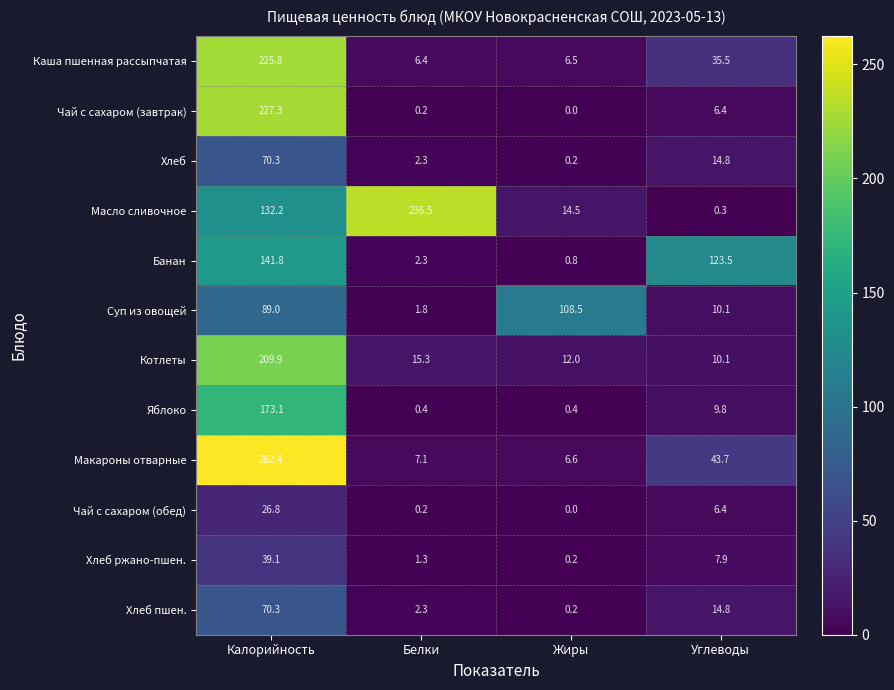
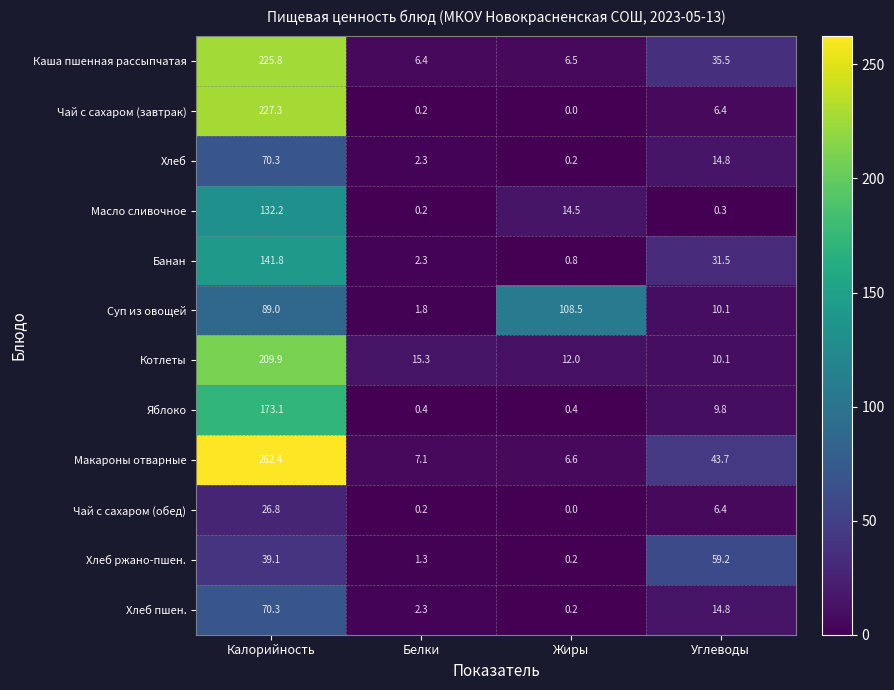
Масло сливочное, Белки: 236.5 -> 0.2
Банан, Углеводы: 123.5 -> 31.5
Хлеб ржано-пшен., Углеводы: 7.9 -> 59.2
